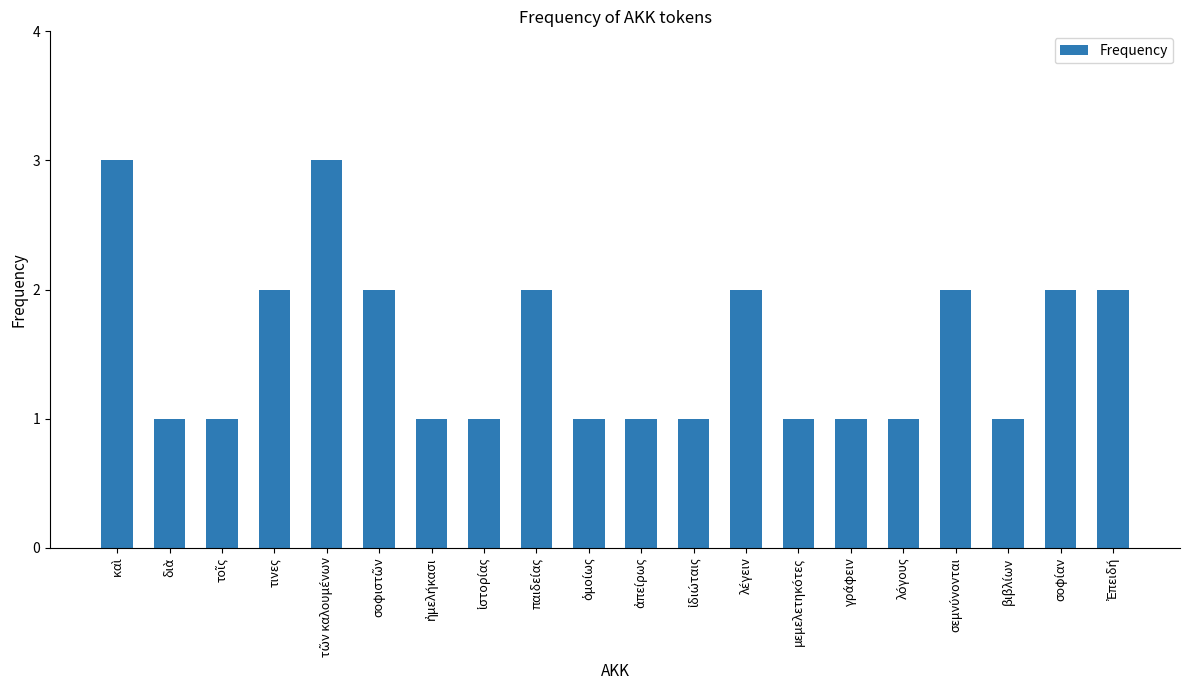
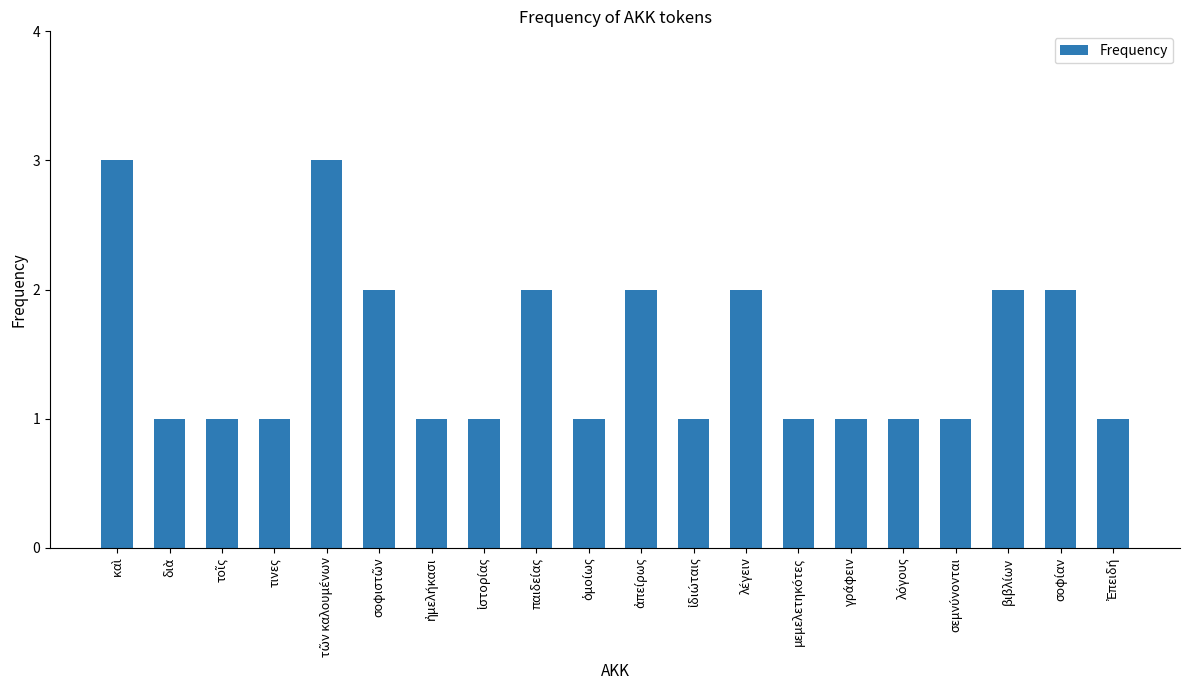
τινες: 2 -> 1
ἀπείρως: 1 -> 2
σεμνύνονται: 2 -> 1
βιβλίων: 1 -> 2
Ἐπειδή: 2 -> 1
